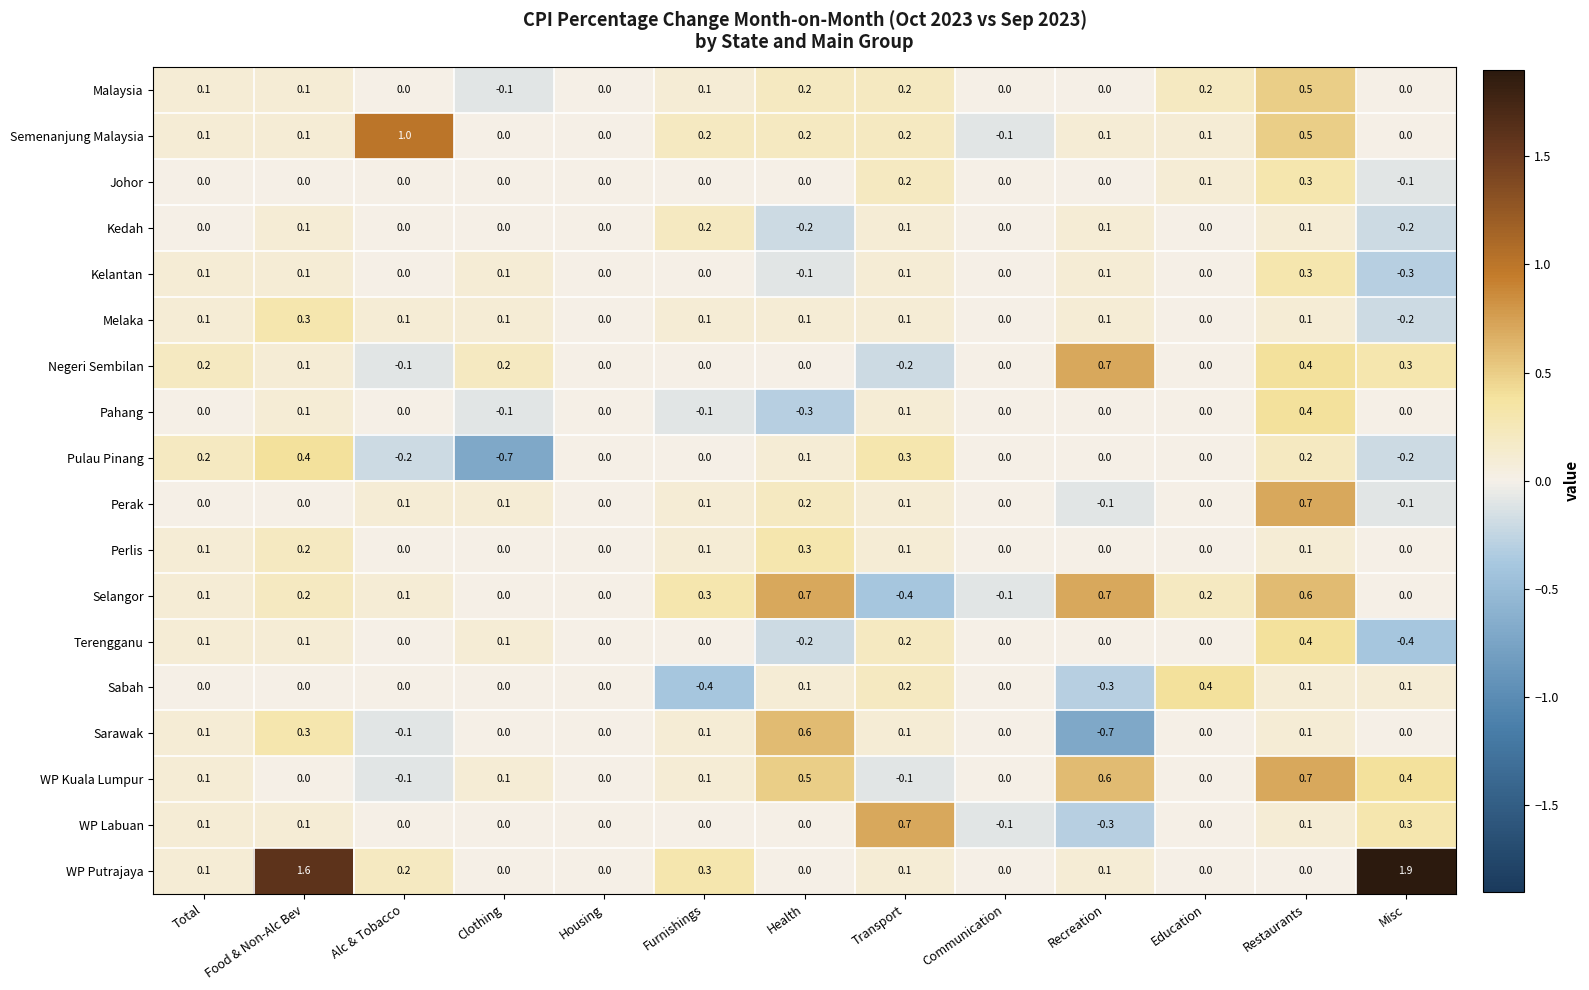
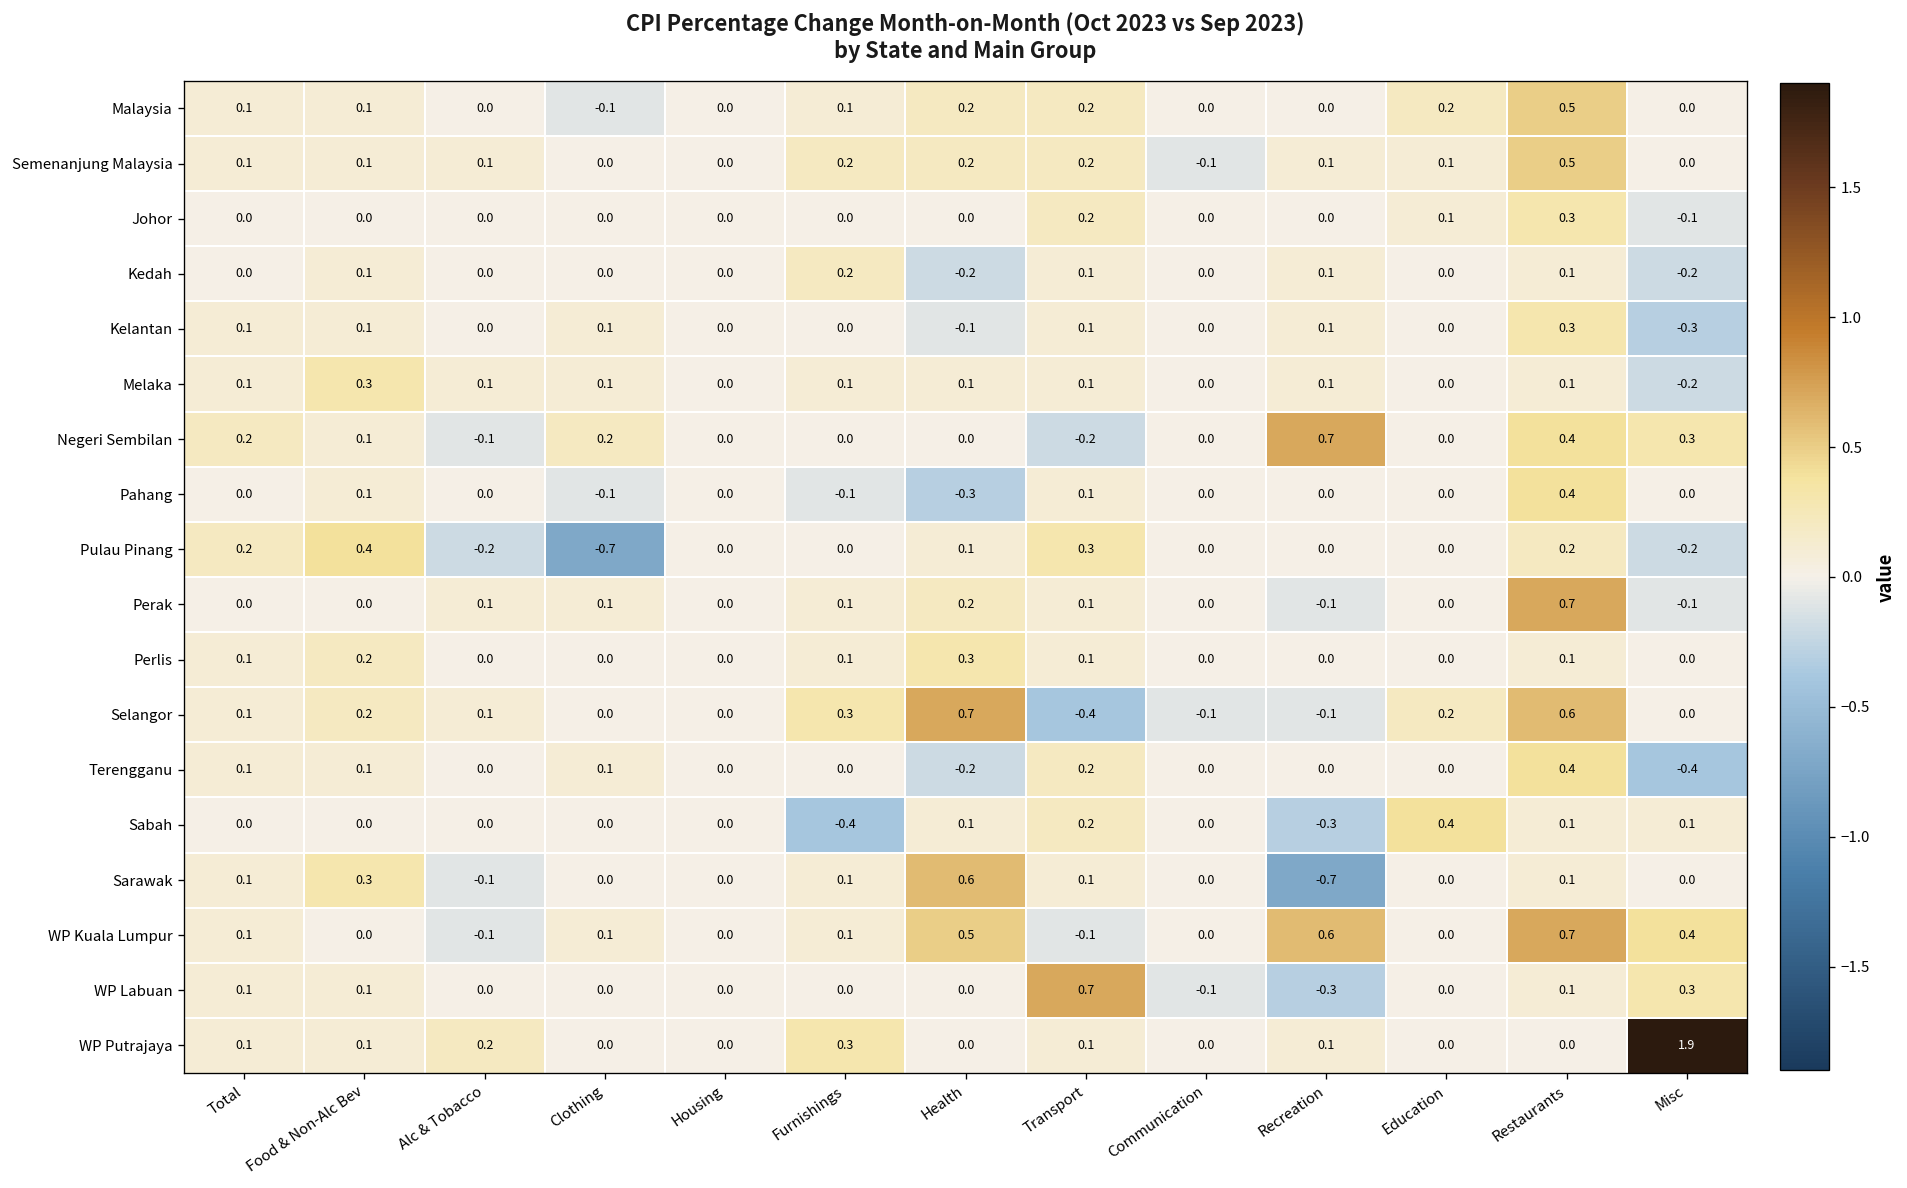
Semenanjung Malaysia, Alc & Tobacco: 1.0 -> 0.1
Selangor, Recreation: 0.7 -> -0.1
WP Putrajaya, Food & Non-Alc Bev: 1.6 -> 0.1
